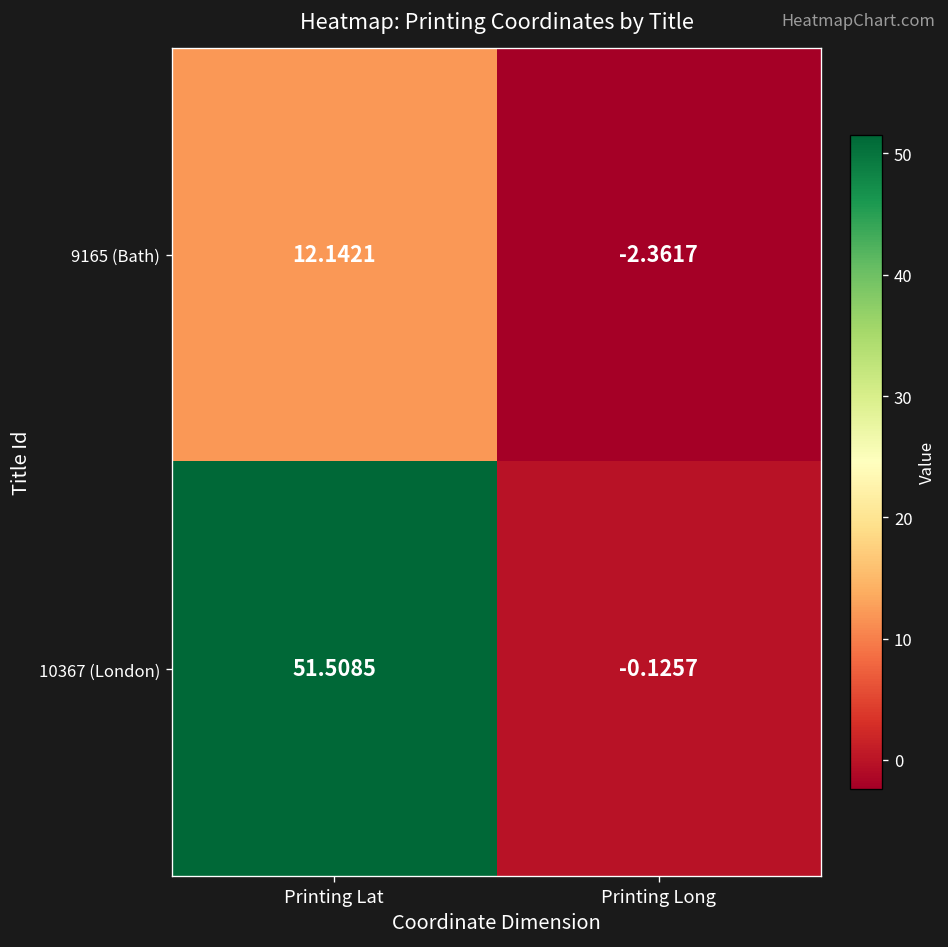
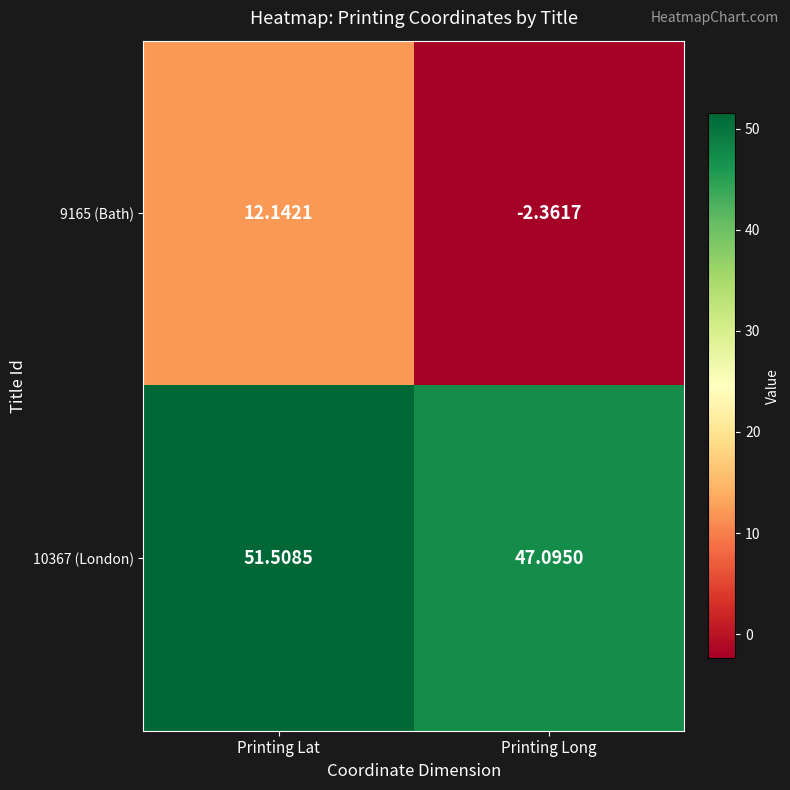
10367 (London), Printing Long: -0.1257 -> 47.0950
